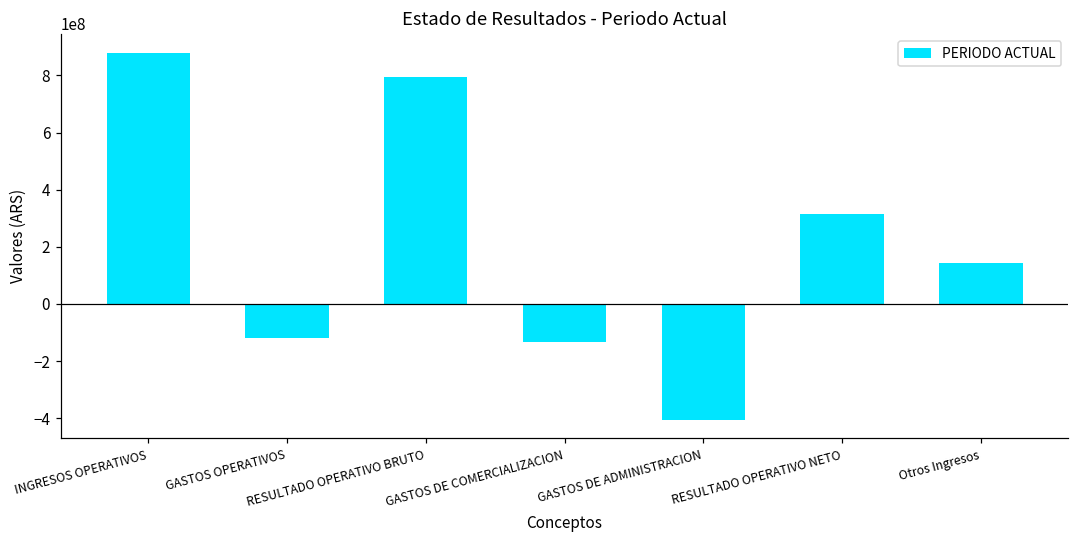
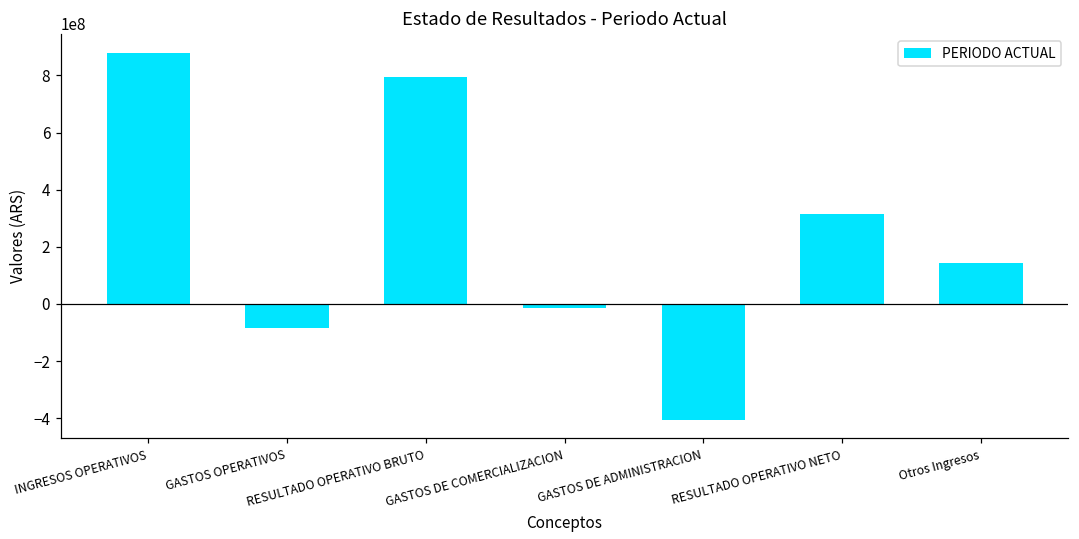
GASTOS OPERATIVOS: -120000000 -> -80000000
GASTOS DE COMERCIALIZACION: -130000000 -> -20000000
